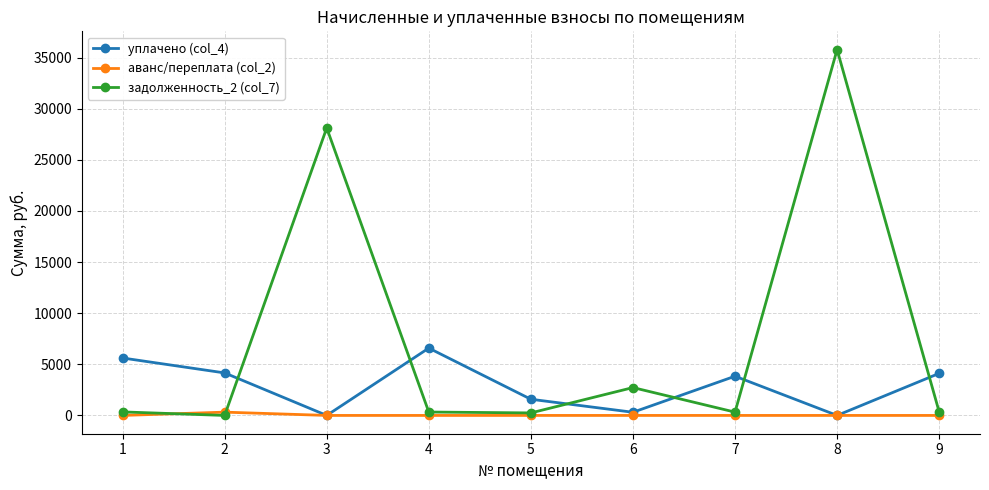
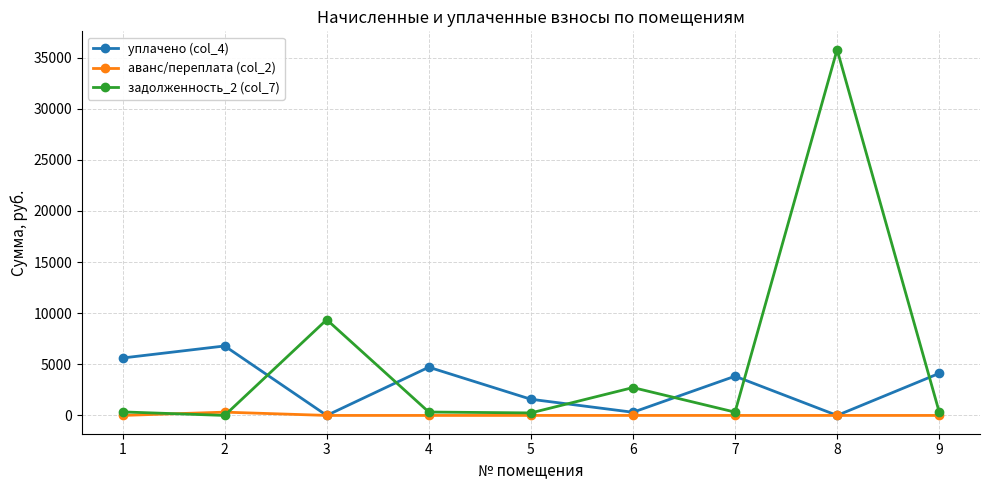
уплачено (col_4), 2: 4200 -> 6800
задолженность_2 (col_7), 3: 28100 -> 9400
уплачено (col_4), 4: 6600 -> 4700
